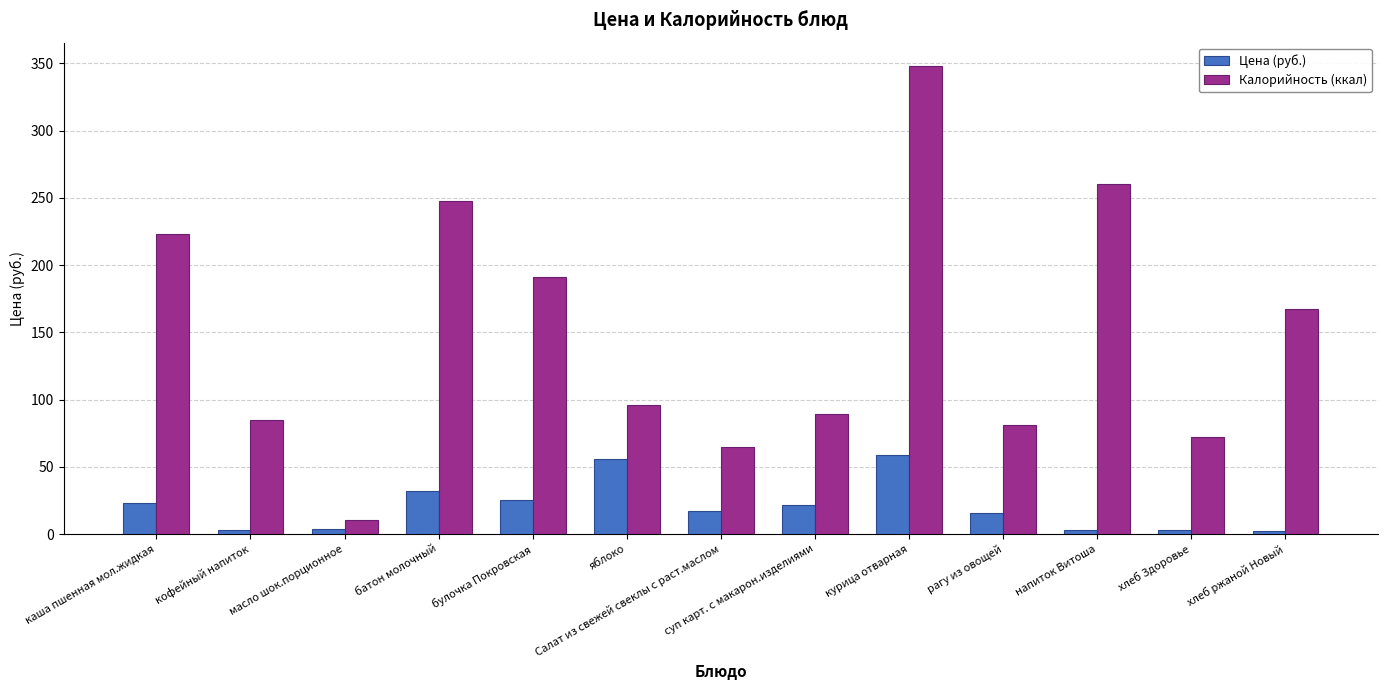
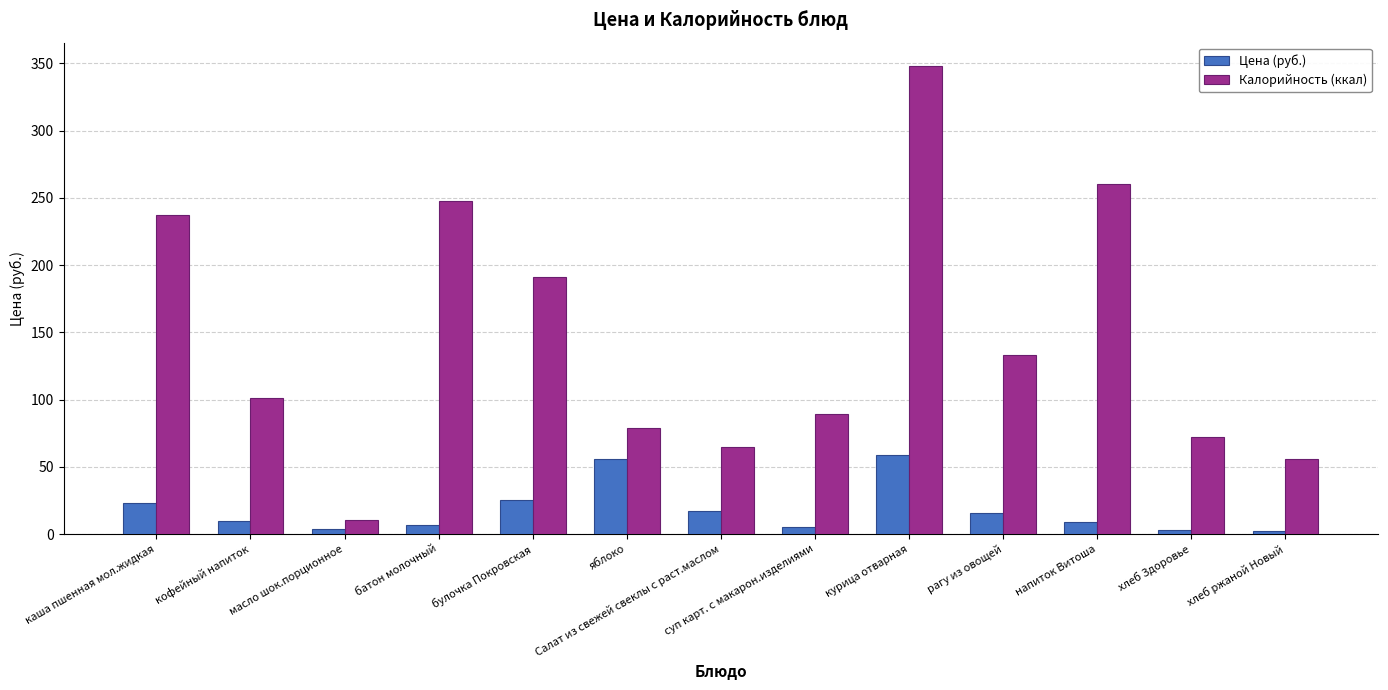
Калорийность (ккал), каша пшенная мол.жидкая: 223 -> 237
Цена (руб.), кофейный напиток: 3 -> 10
Калорийность (ккал), кофейный напиток: 85 -> 101
Цена (руб.), батон молочный: 32 -> 7
Калорийность (ккал), яблоко: 96 -> 79
Цена (руб.), суп карт. с макарон.изделиями: 22 -> 5
Калорийность (ккал), рагу из овощей: 81 -> 133
Цена (руб.), напиток Витоша: 3 -> 9
Калорийность (ккал), хлеб ржаной Новый: 167 -> 56
